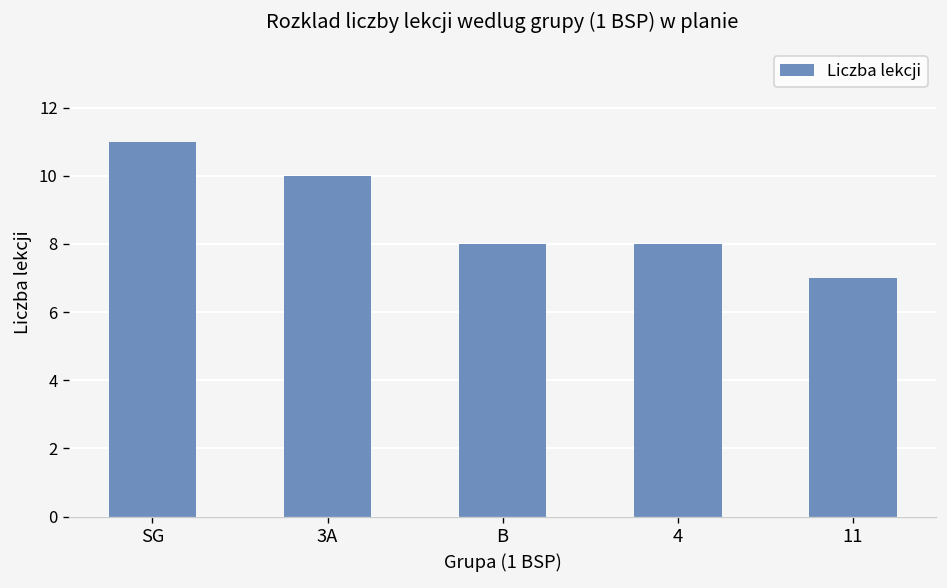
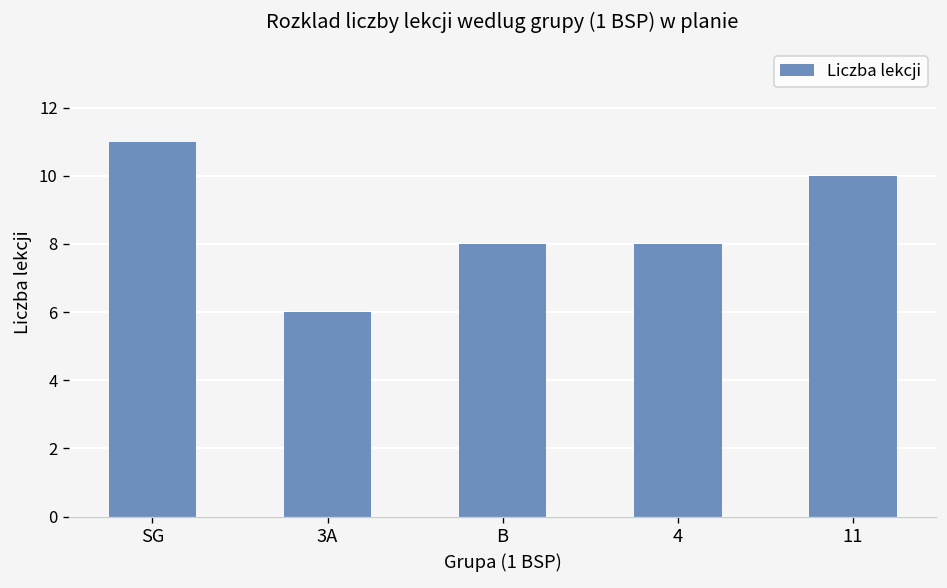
3A: 10 -> 6
11: 7 -> 10
